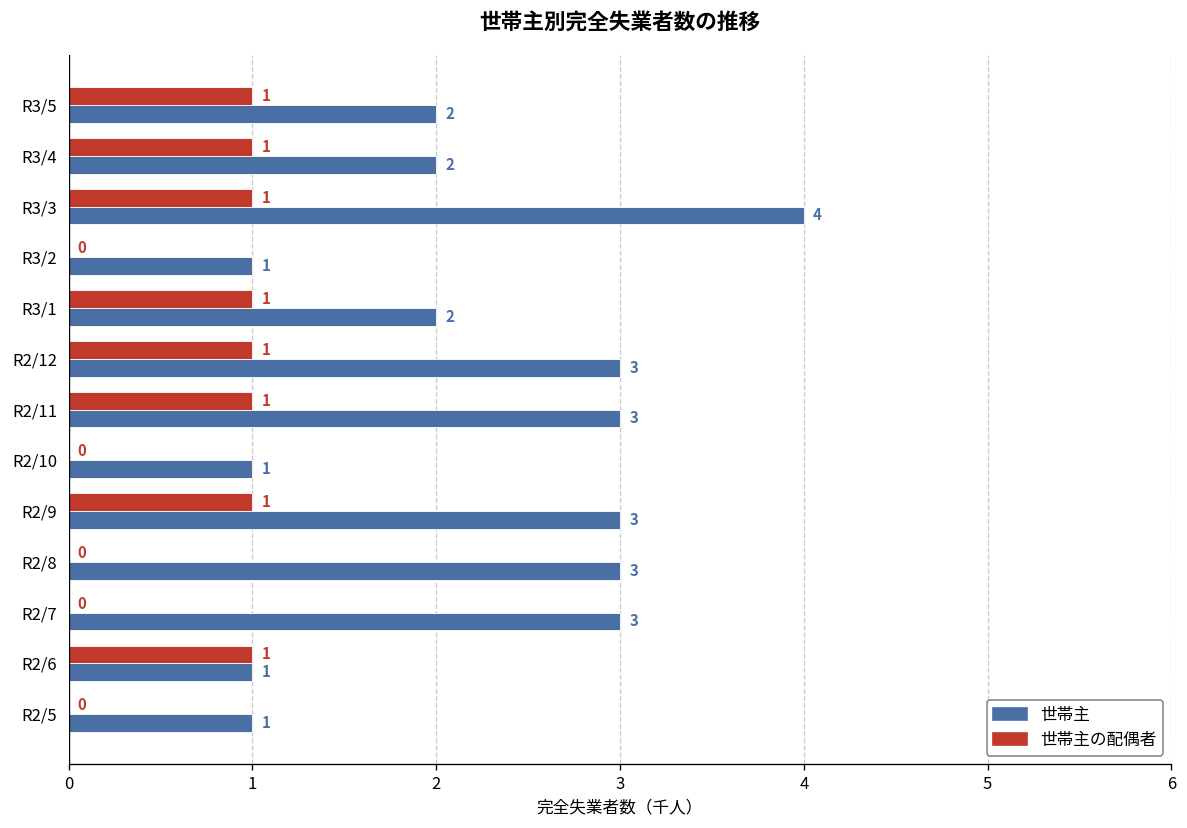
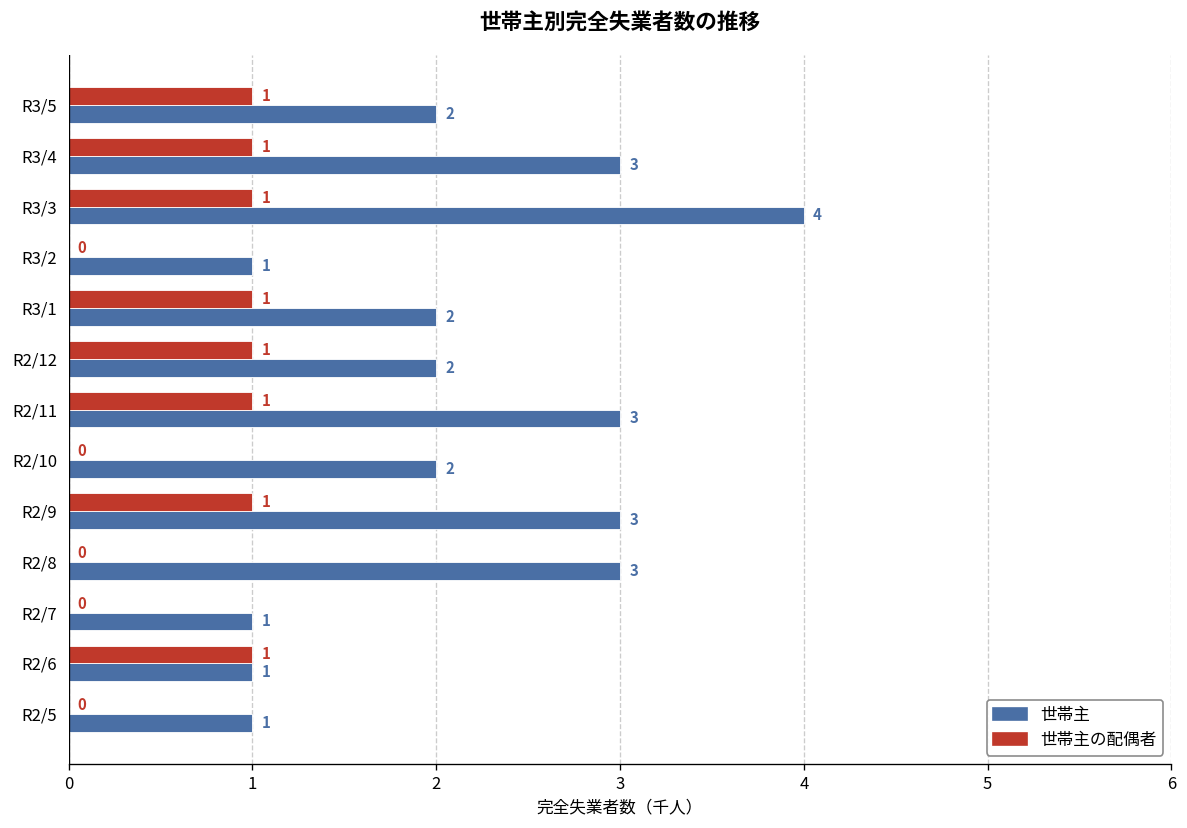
世帯主, R3/4: 2 -> 3
世帯主, R2/12: 3 -> 2
世帯主, R2/10: 1 -> 2
世帯主, R2/7: 3 -> 1
